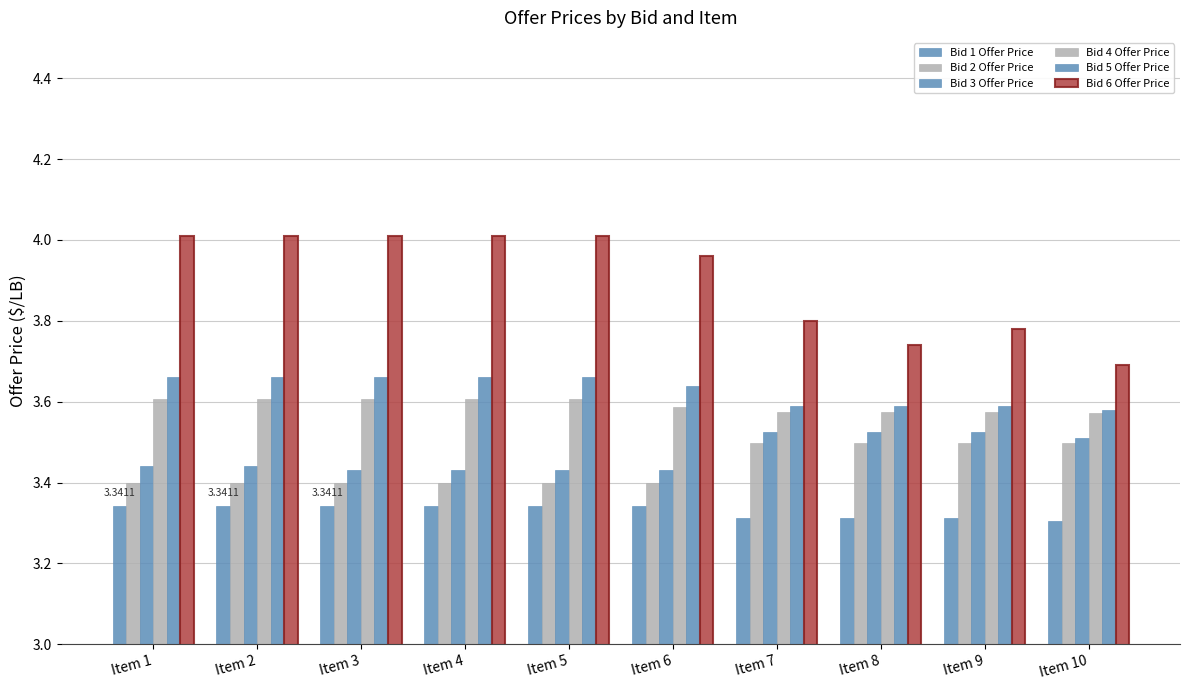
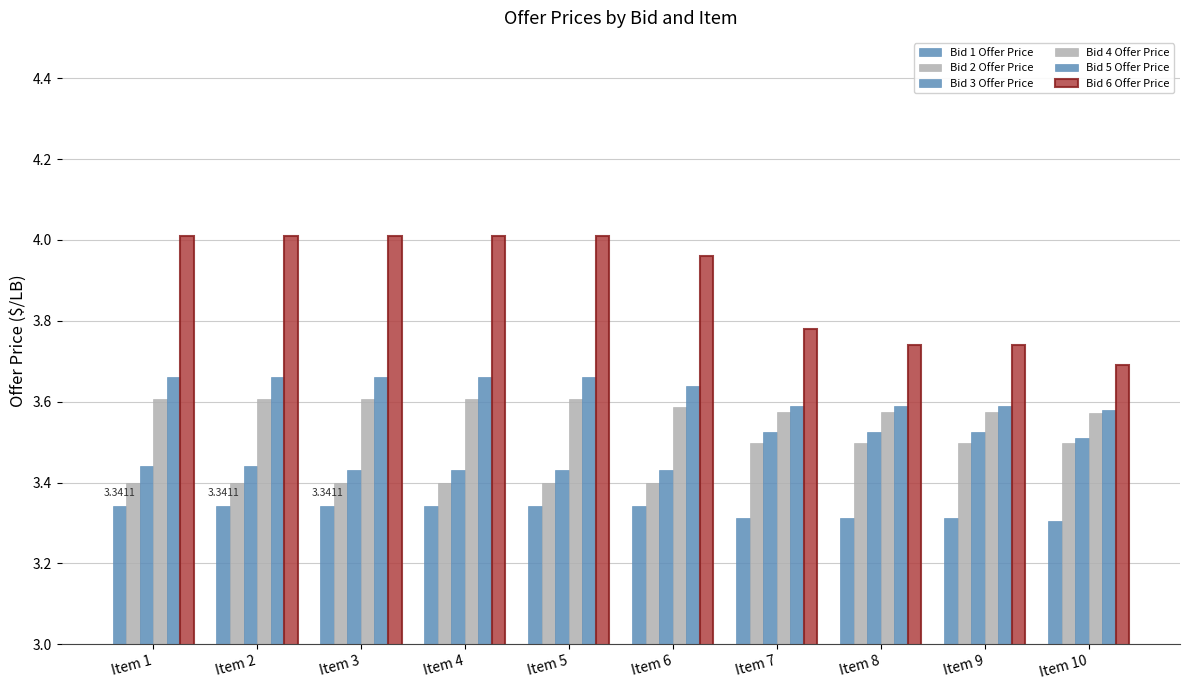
Bid 6 Offer Price, Item 7: 3.80 -> 3.78
Bid 6 Offer Price, Item 9: 3.78 -> 3.74
